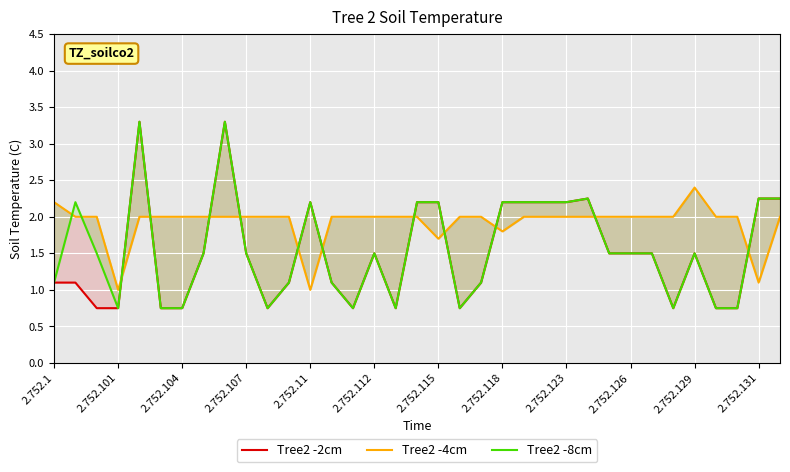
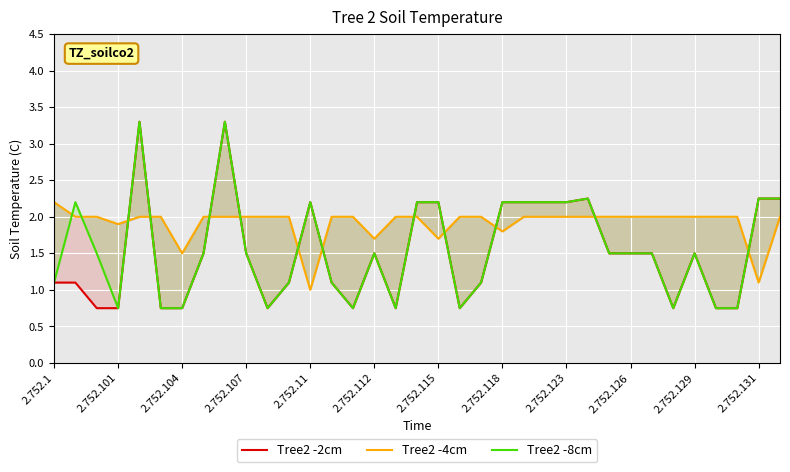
Tree2 -4cm, 2.752.101: 1.0 -> 1.9
Tree2 -4cm, 2.752.104: 2.0 -> 1.5
Tree2 -4cm, 2.752.112: 2.0 -> 1.7
Tree2 -4cm, 2.752.129: 2.4 -> 2.0
